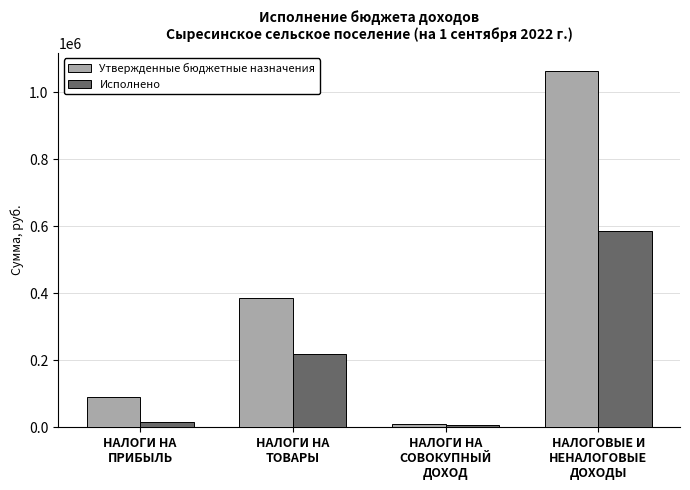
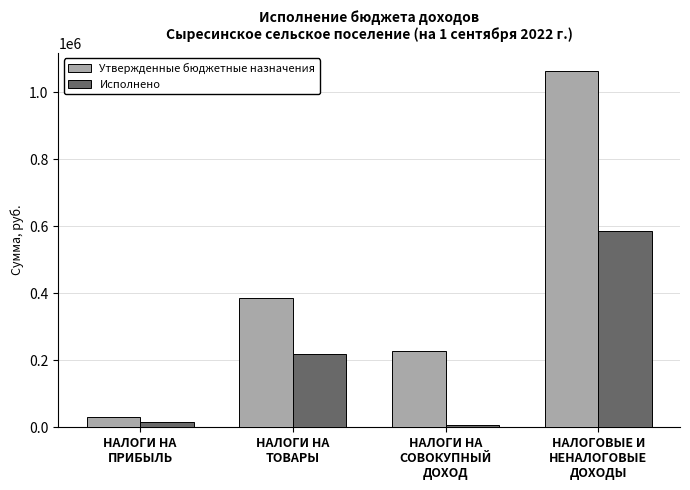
Утвержденные бюджетные назначения, НАЛОГИ НА ПРИБЫЛЬ: 90000 -> 30000
Утвержденные бюджетные назначения, НАЛОГИ НА СОВОКУПНЫЙ ДОХОД: 10000 -> 230000
